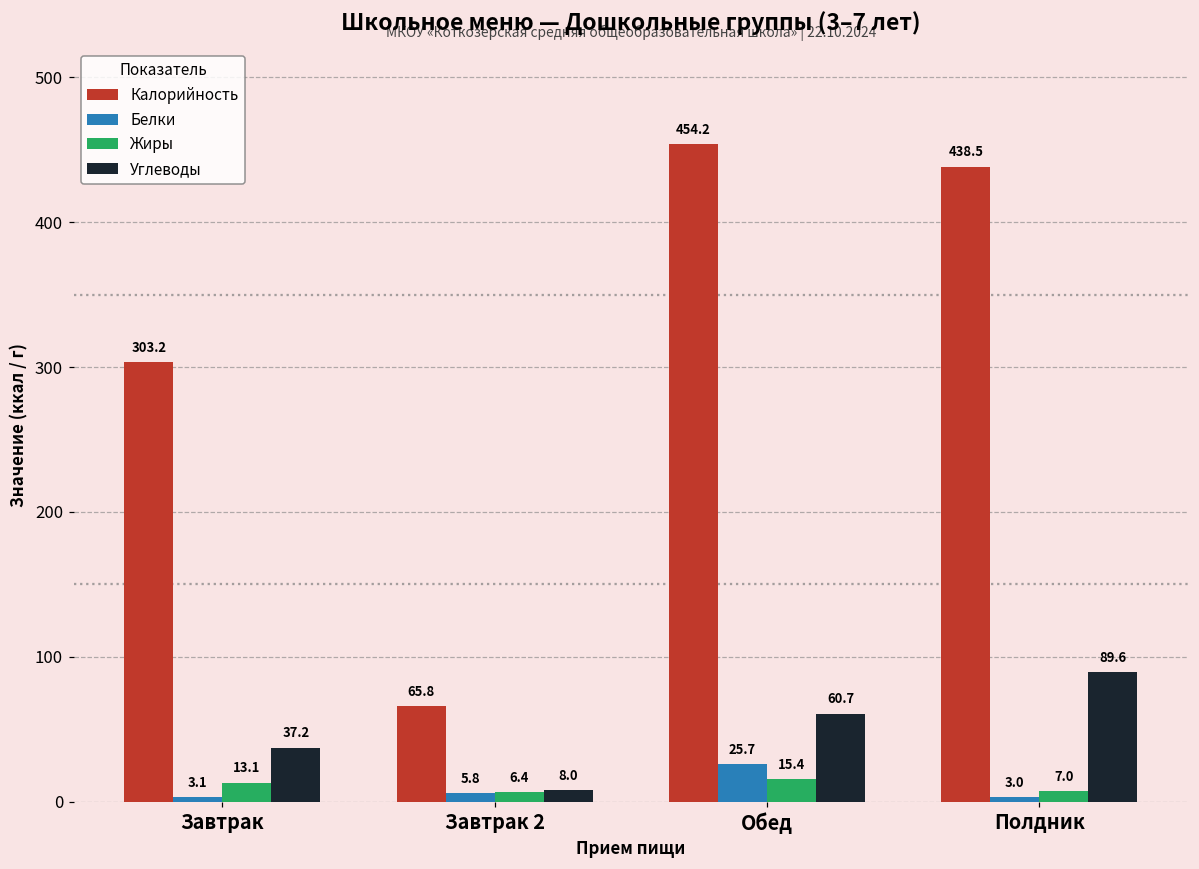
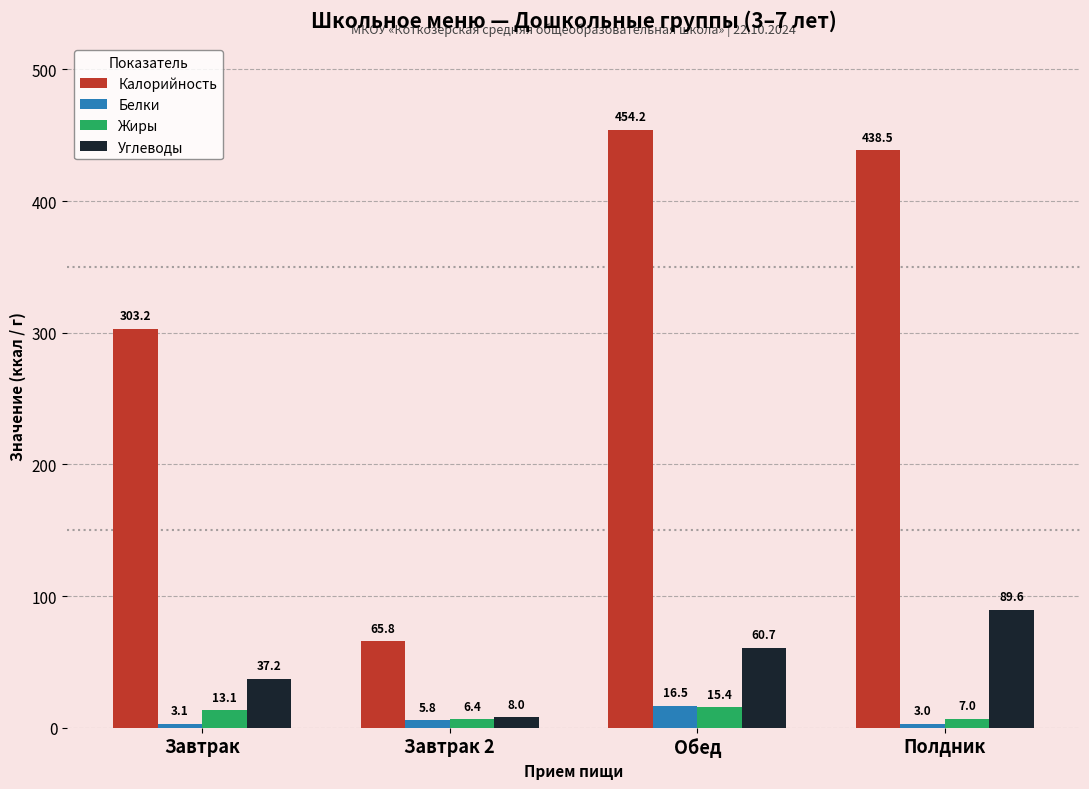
Белки, Обед: 25.7 -> 16.5
